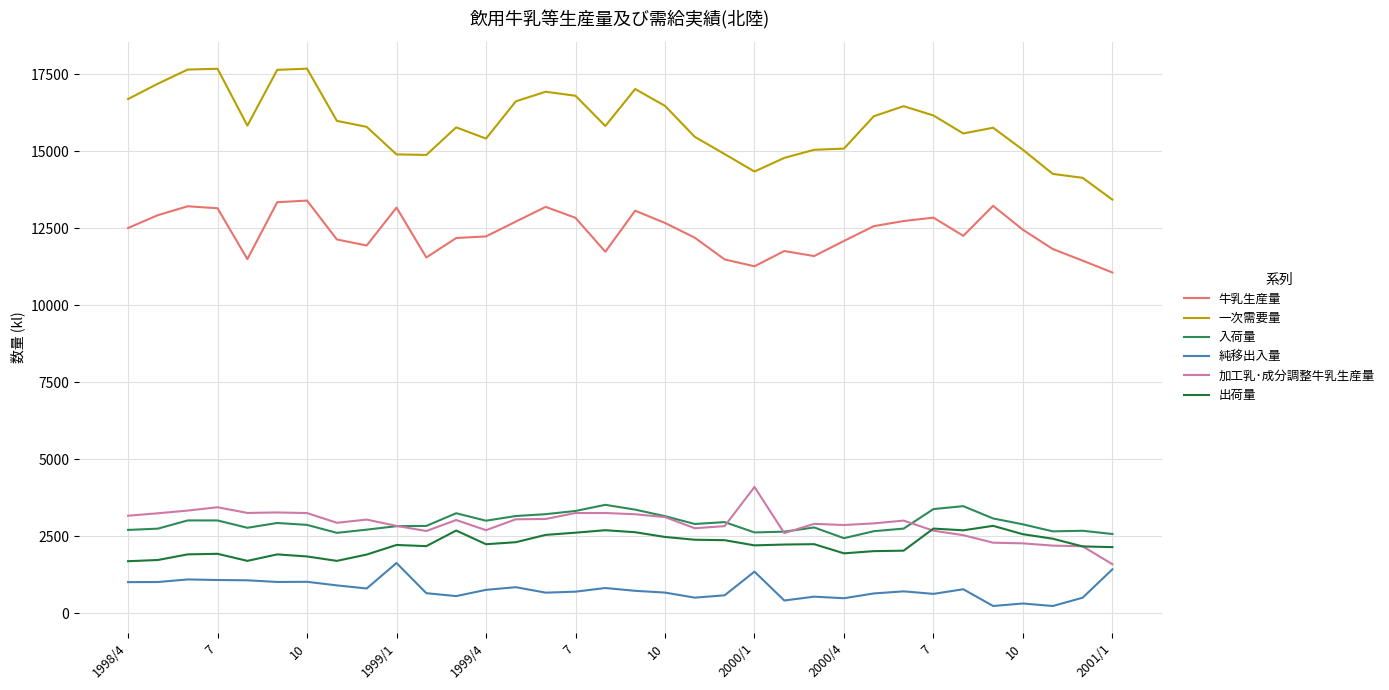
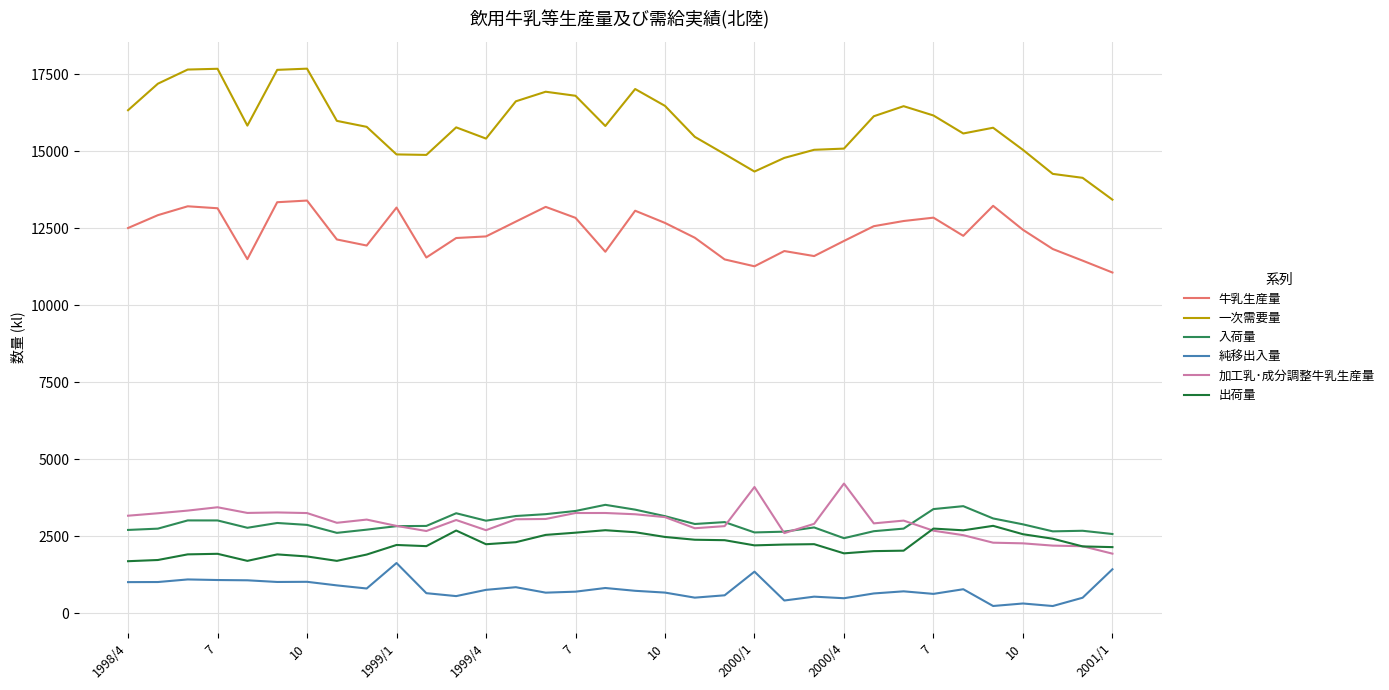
一次需要量, 1998/4: 16700 -> 16300
加工乳･成分調整牛乳生産量, 2000/4: 2900 -> 4200
加工乳･成分調整牛乳生産量, 2001/1: 1600 -> 1900
